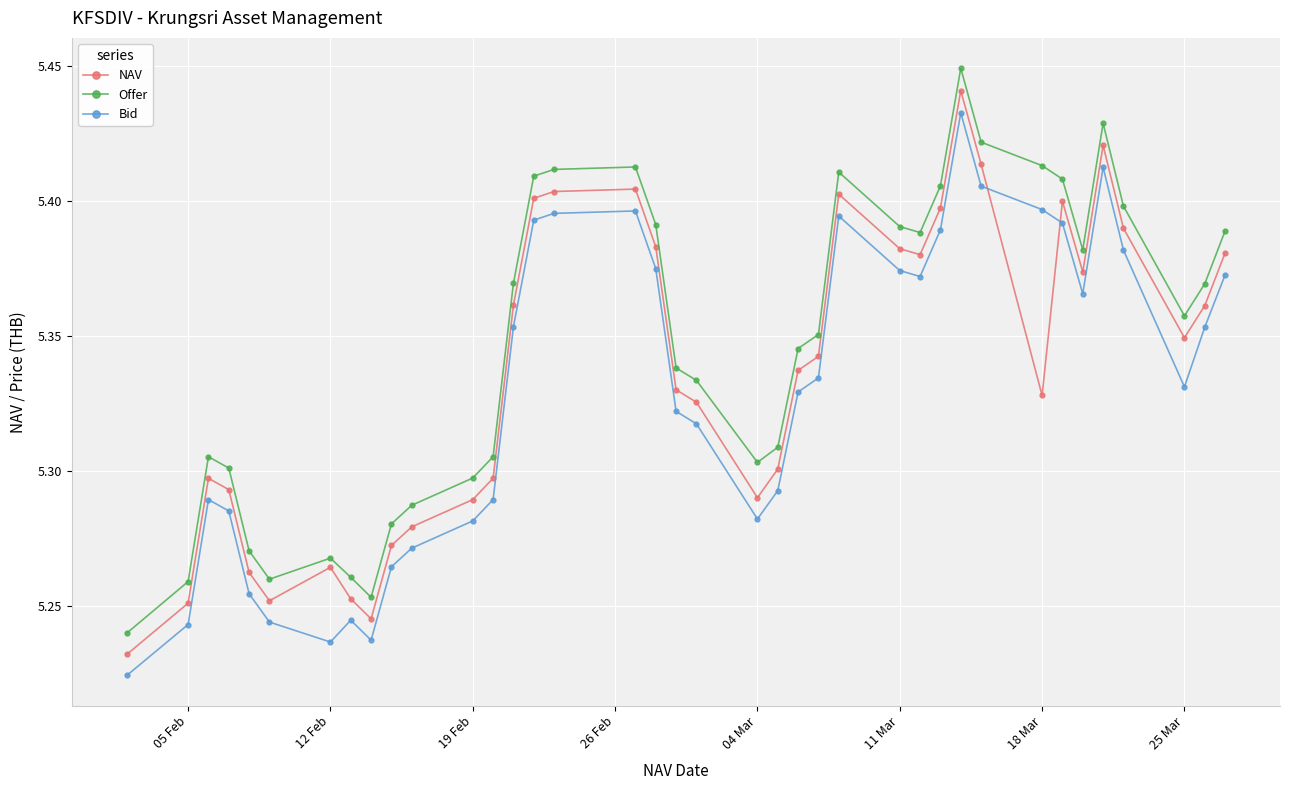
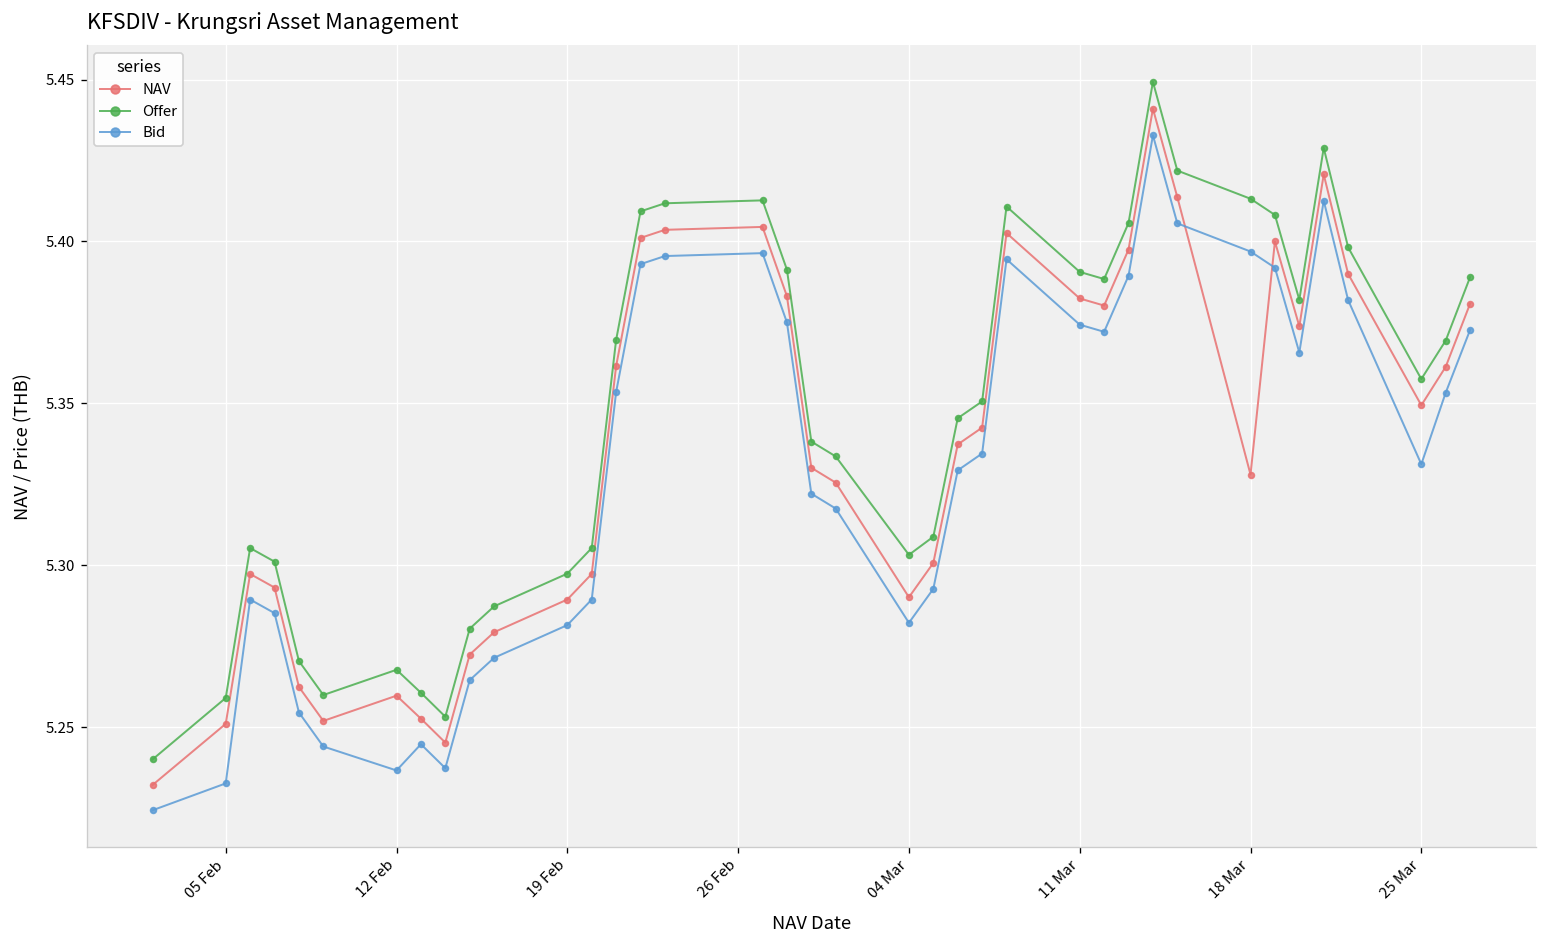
Bid, 05 Feb: 5.243 -> 5.233
NAV, 12 Feb: 5.264 -> 5.260
